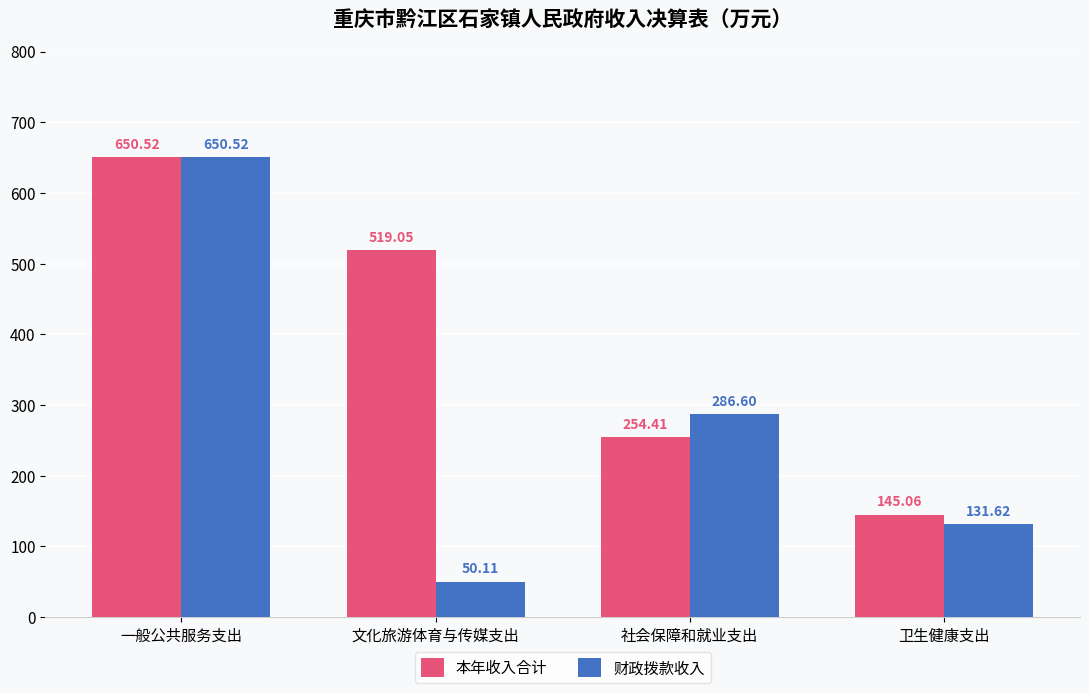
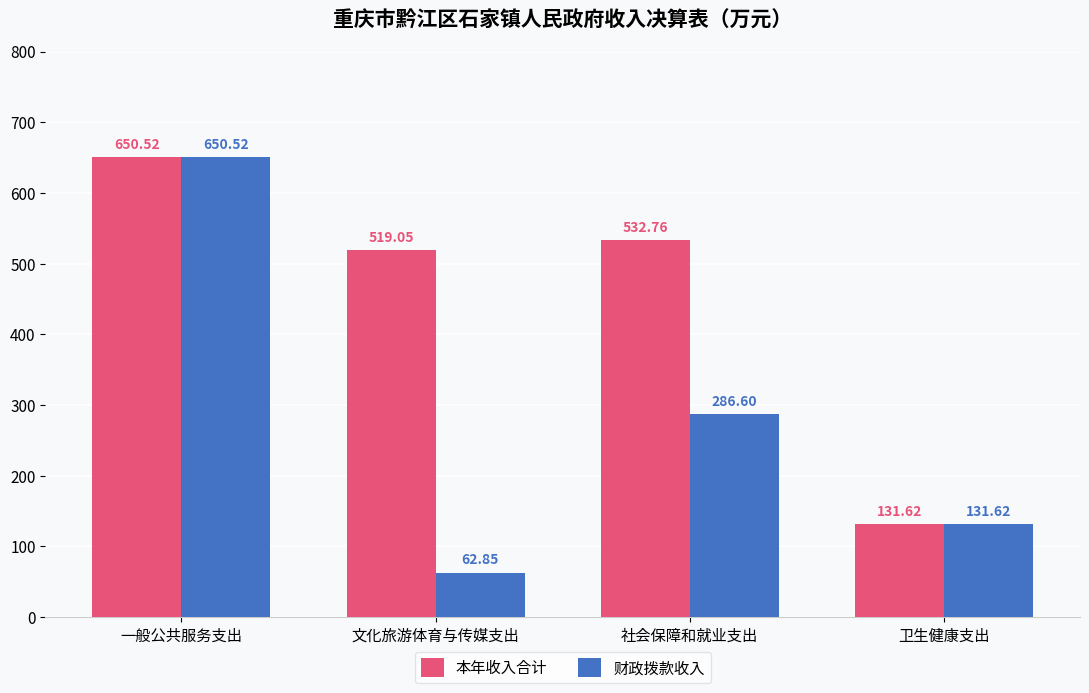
财政拨款收入, 文化旅游体育与传媒支出: 50.11 -> 62.85
本年收入合计, 社会保障和就业支出: 254.41 -> 532.76
本年收入合计, 卫生健康支出: 145.06 -> 131.62
